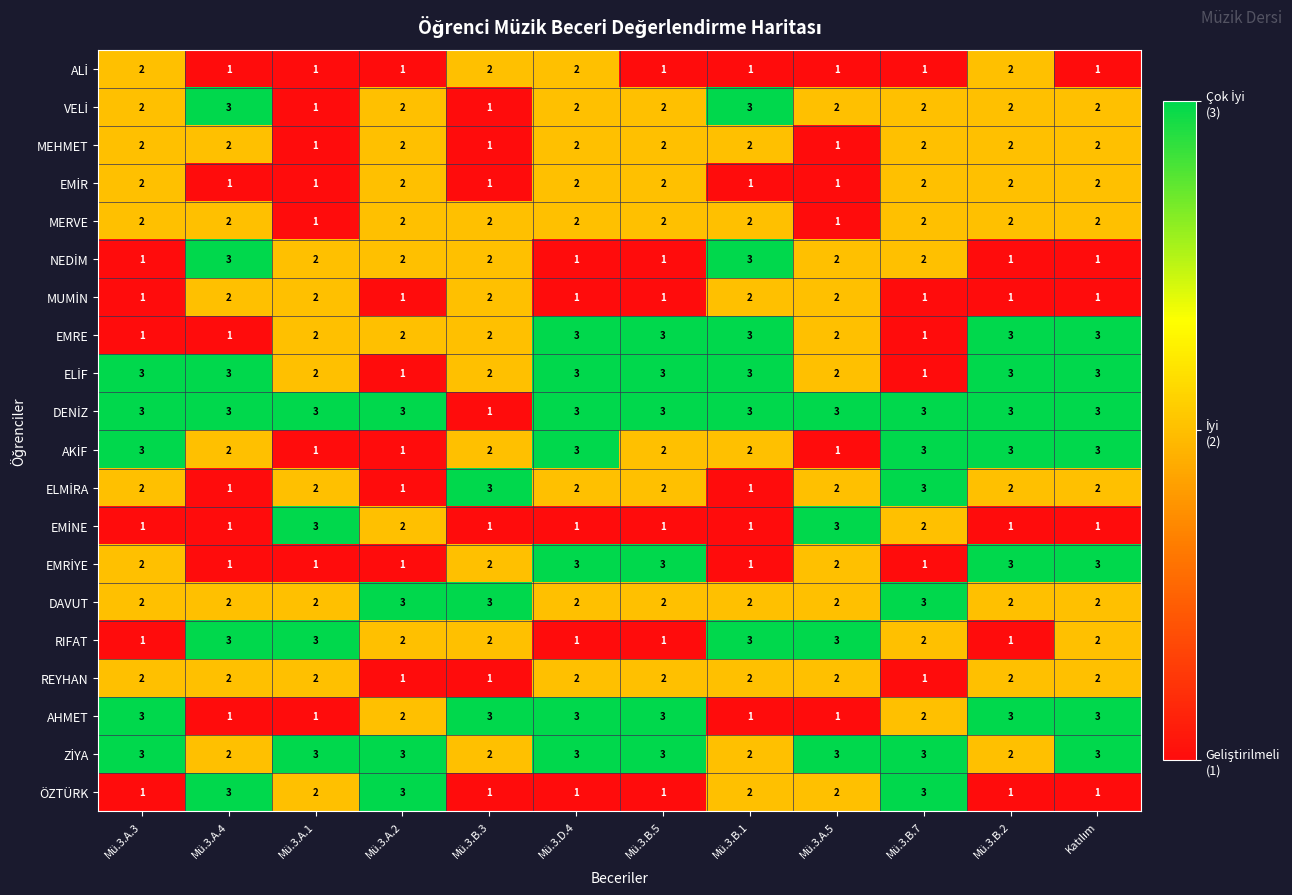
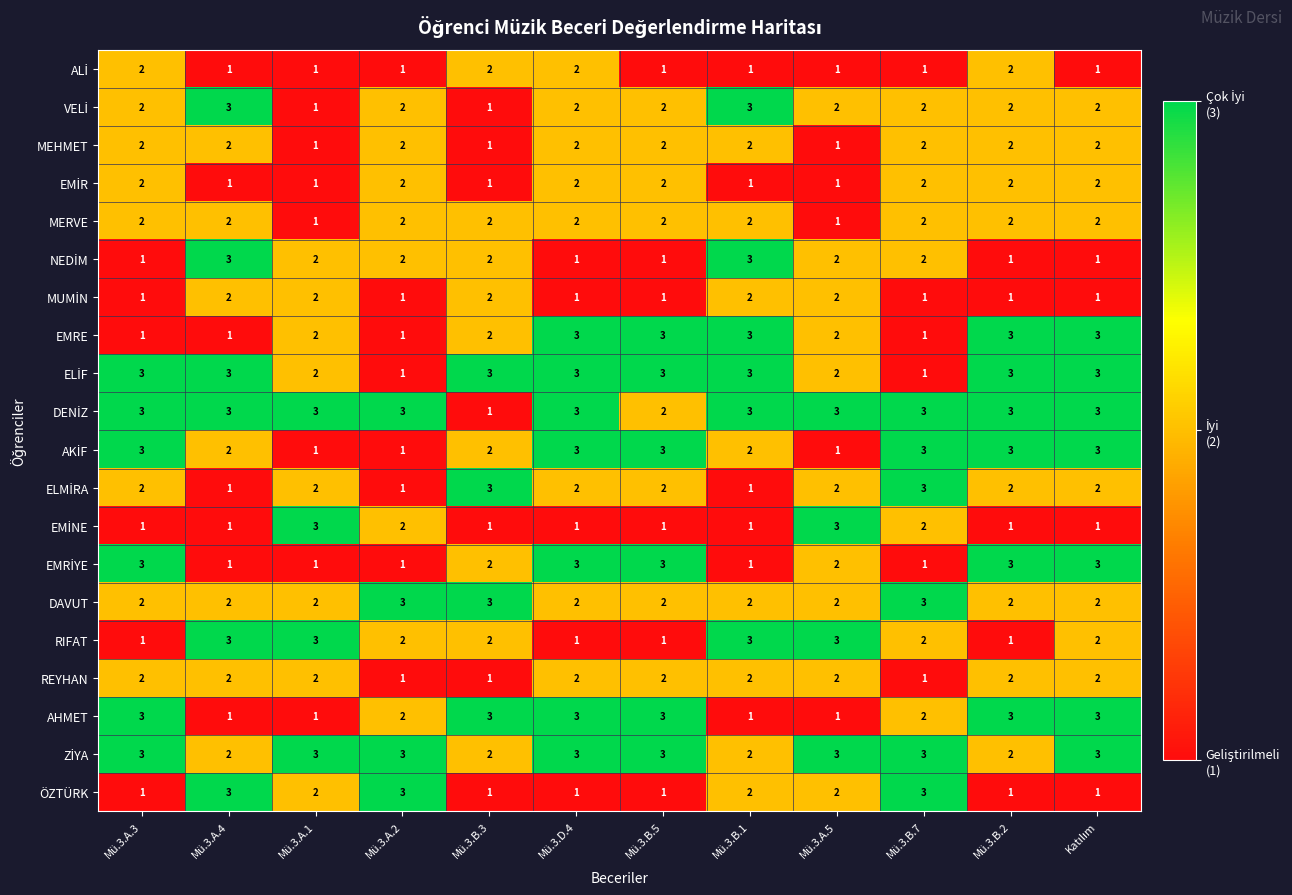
EMRE, Mü.3.A.2: 2 -> 1
ELİF, Mü.3.B.3: 2 -> 3
DENİZ, Mü.3.B.5: 3 -> 2
AKİF, Mü.3.B.5: 2 -> 3
EMRİYE, Mü.3.A.3: 2 -> 3
